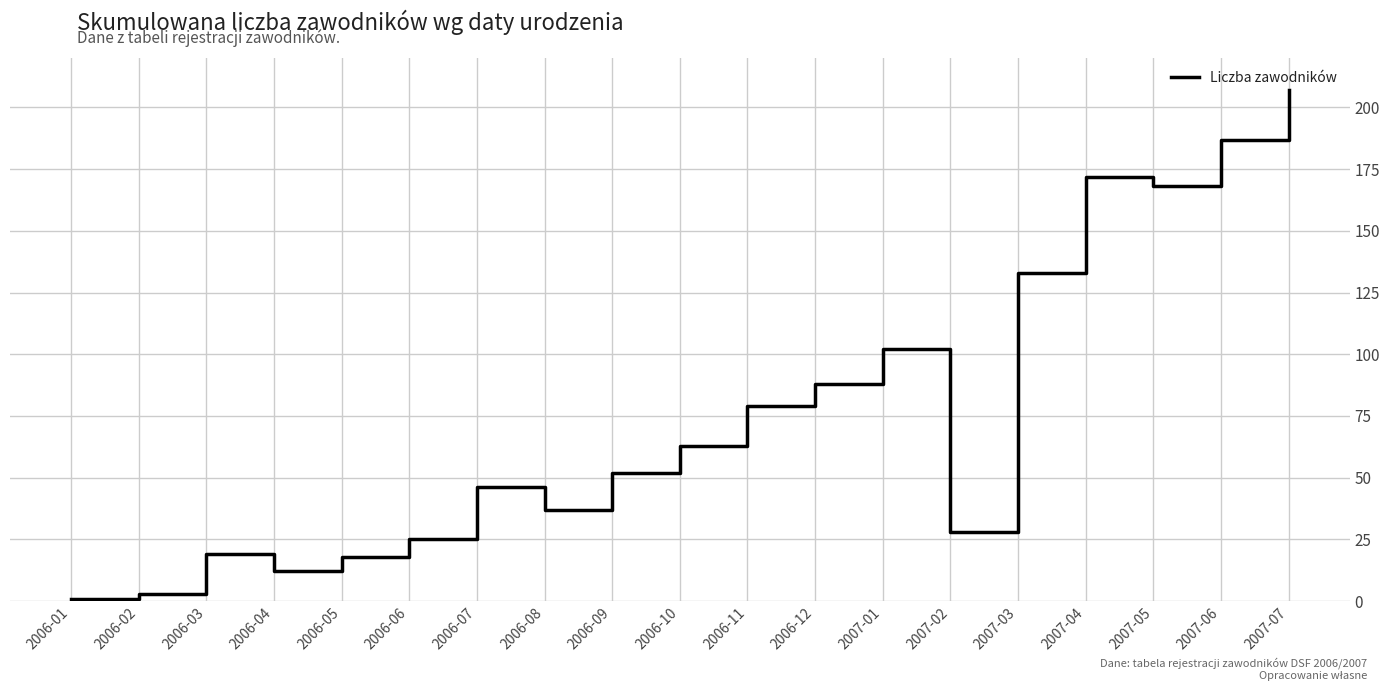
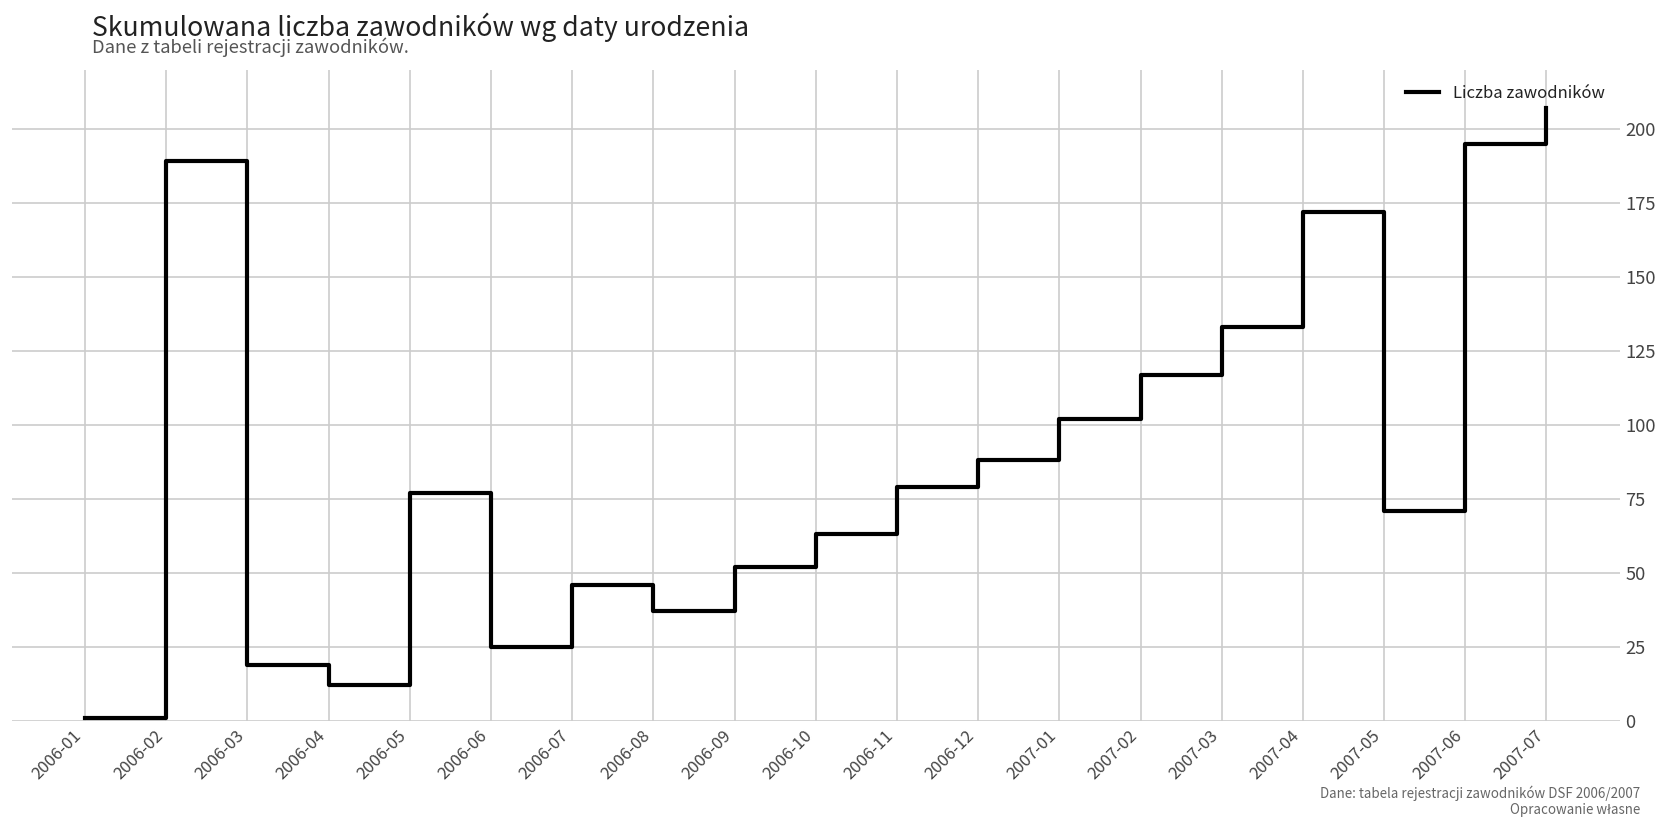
2006-02: 3 -> 189
2006-05: 18 -> 77
2007-02: 28 -> 117
2007-05: 168 -> 71
2007-06: 187 -> 195
